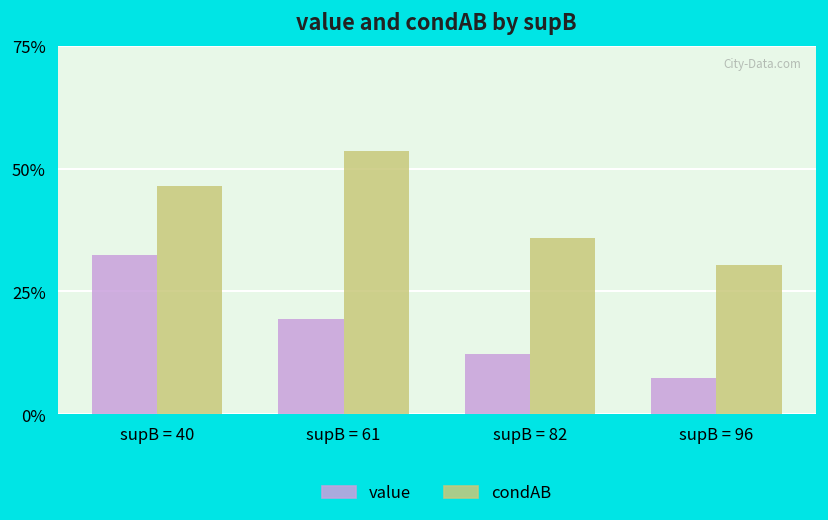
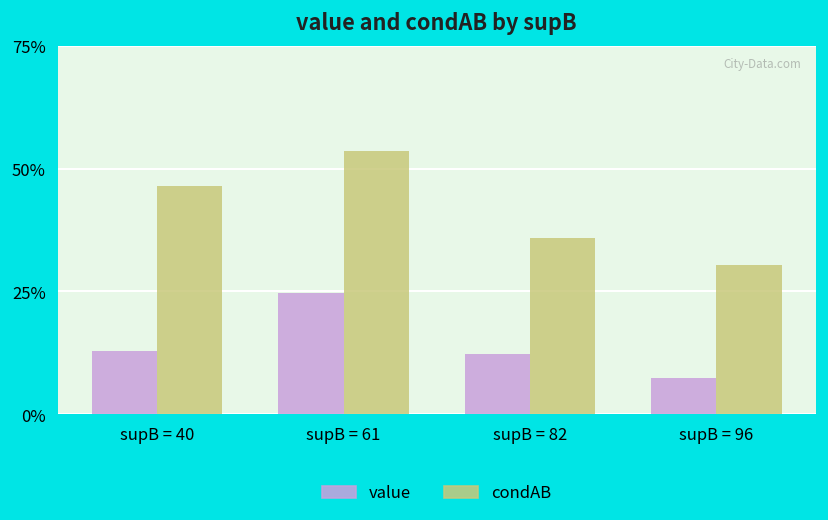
value, supB = 40: 33% -> 13%
value, supB = 61: 19% -> 25%
